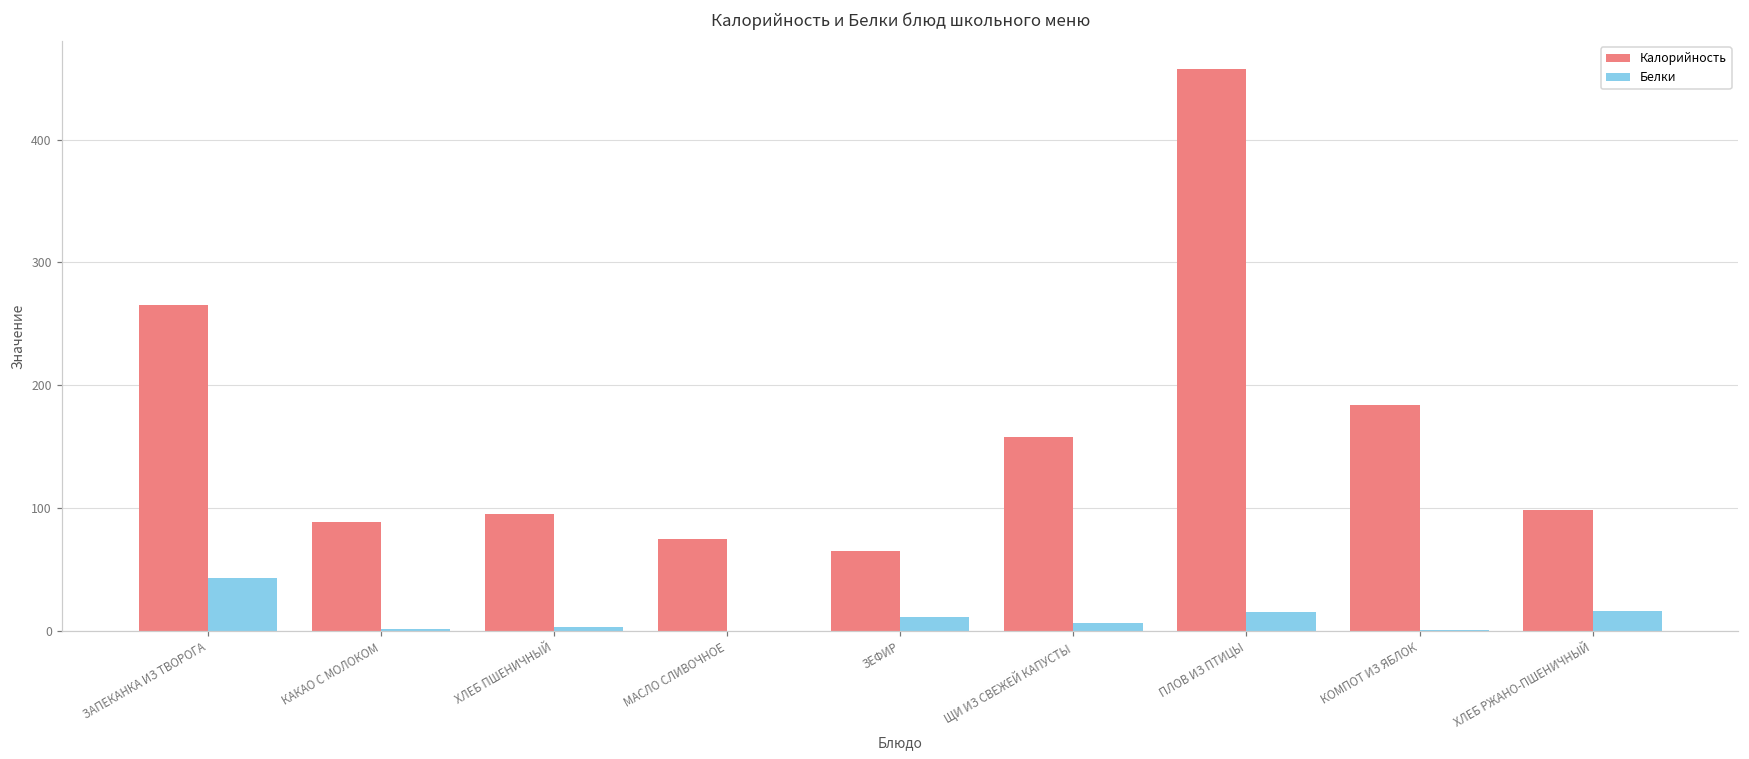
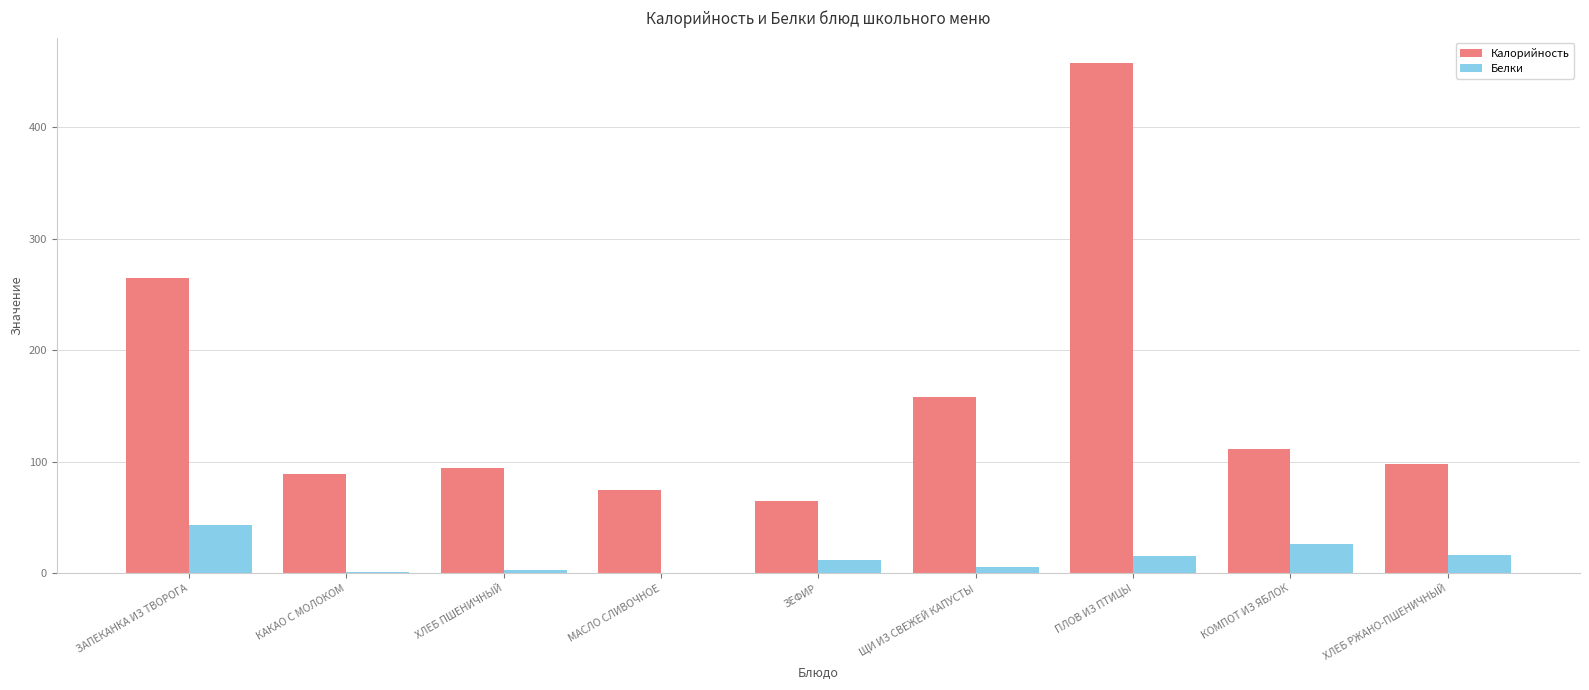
Калорийность, КОМПОТ ИЗ ЯБЛОК: 184 -> 111
Белки, КОМПОТ ИЗ ЯБЛОК: 0 -> 26
